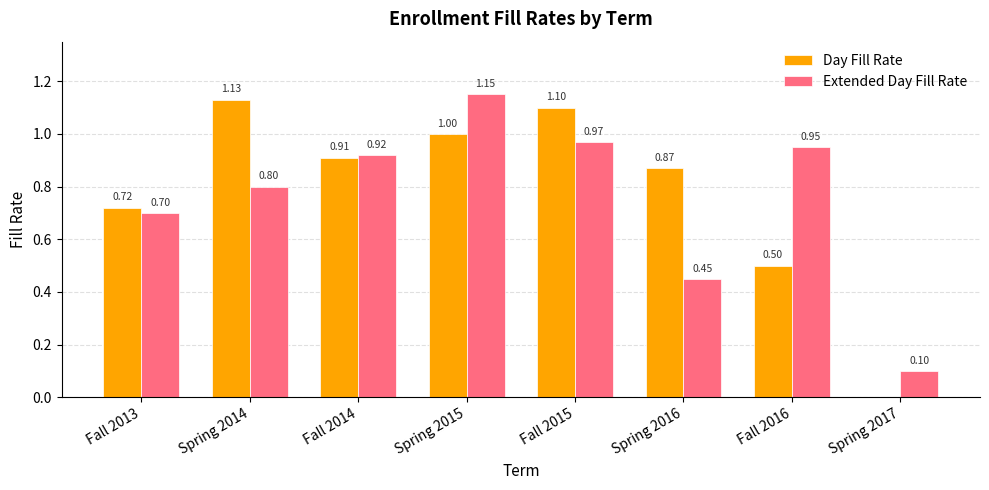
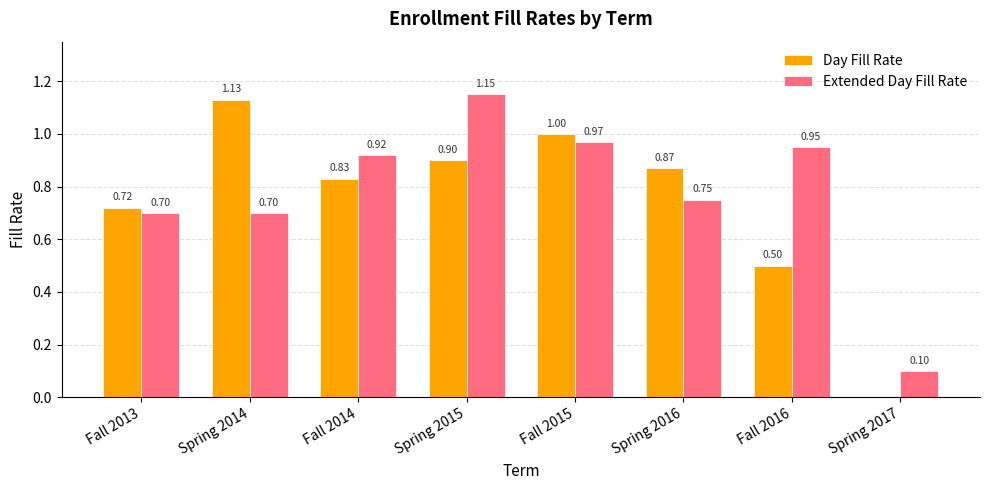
Extended Day Fill Rate, Spring 2014: 0.80 -> 0.70
Day Fill Rate, Fall 2014: 0.91 -> 0.83
Day Fill Rate, Spring 2015: 1.00 -> 0.90
Day Fill Rate, Fall 2015: 1.10 -> 1.00
Extended Day Fill Rate, Spring 2016: 0.45 -> 0.75
